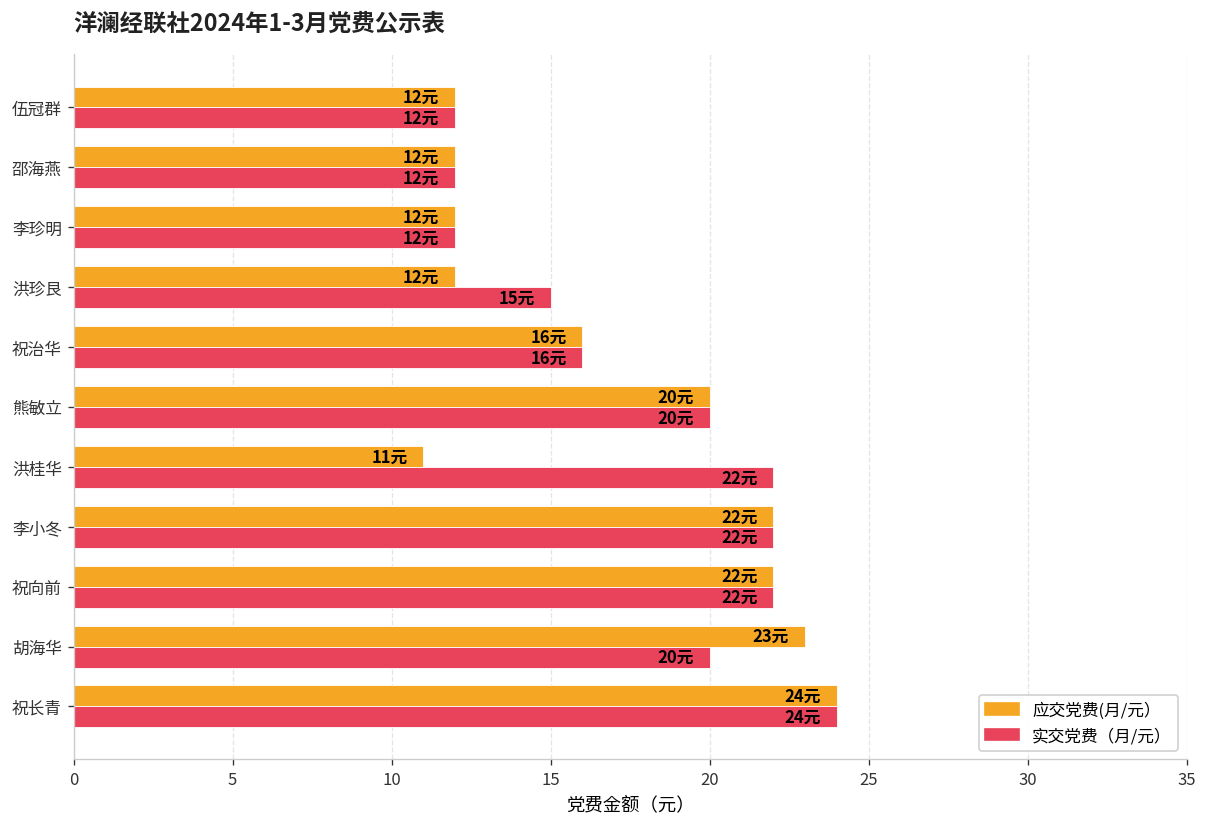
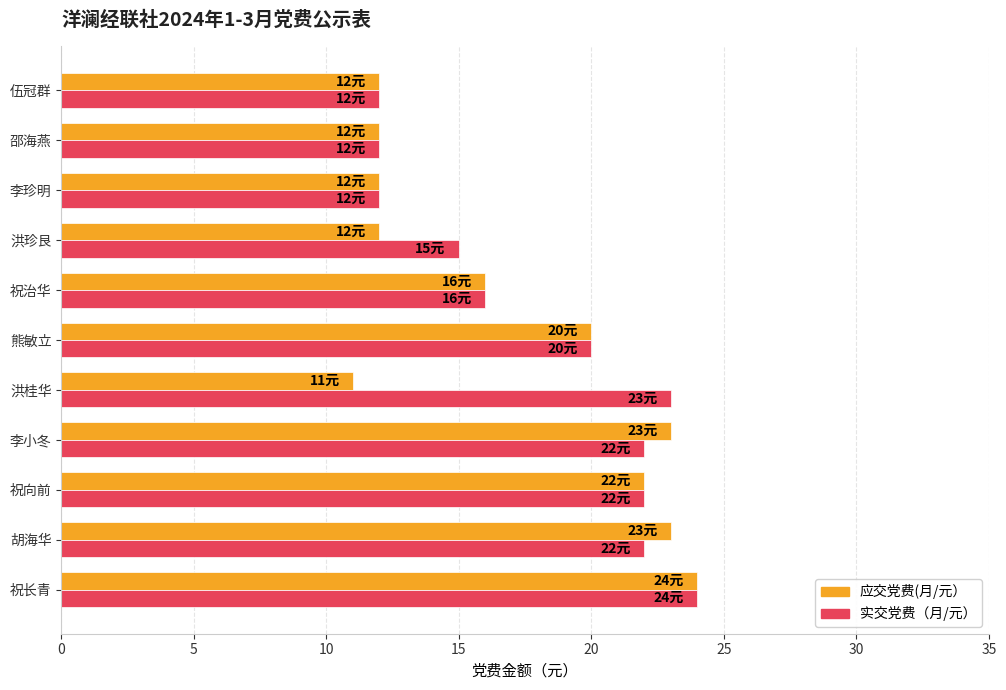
实交党费（月/元）, 洪桂华: 22元 -> 23元
应交党费(月/元）, 李小冬: 22元 -> 23元
实交党费（月/元）, 胡海华: 20元 -> 22元
